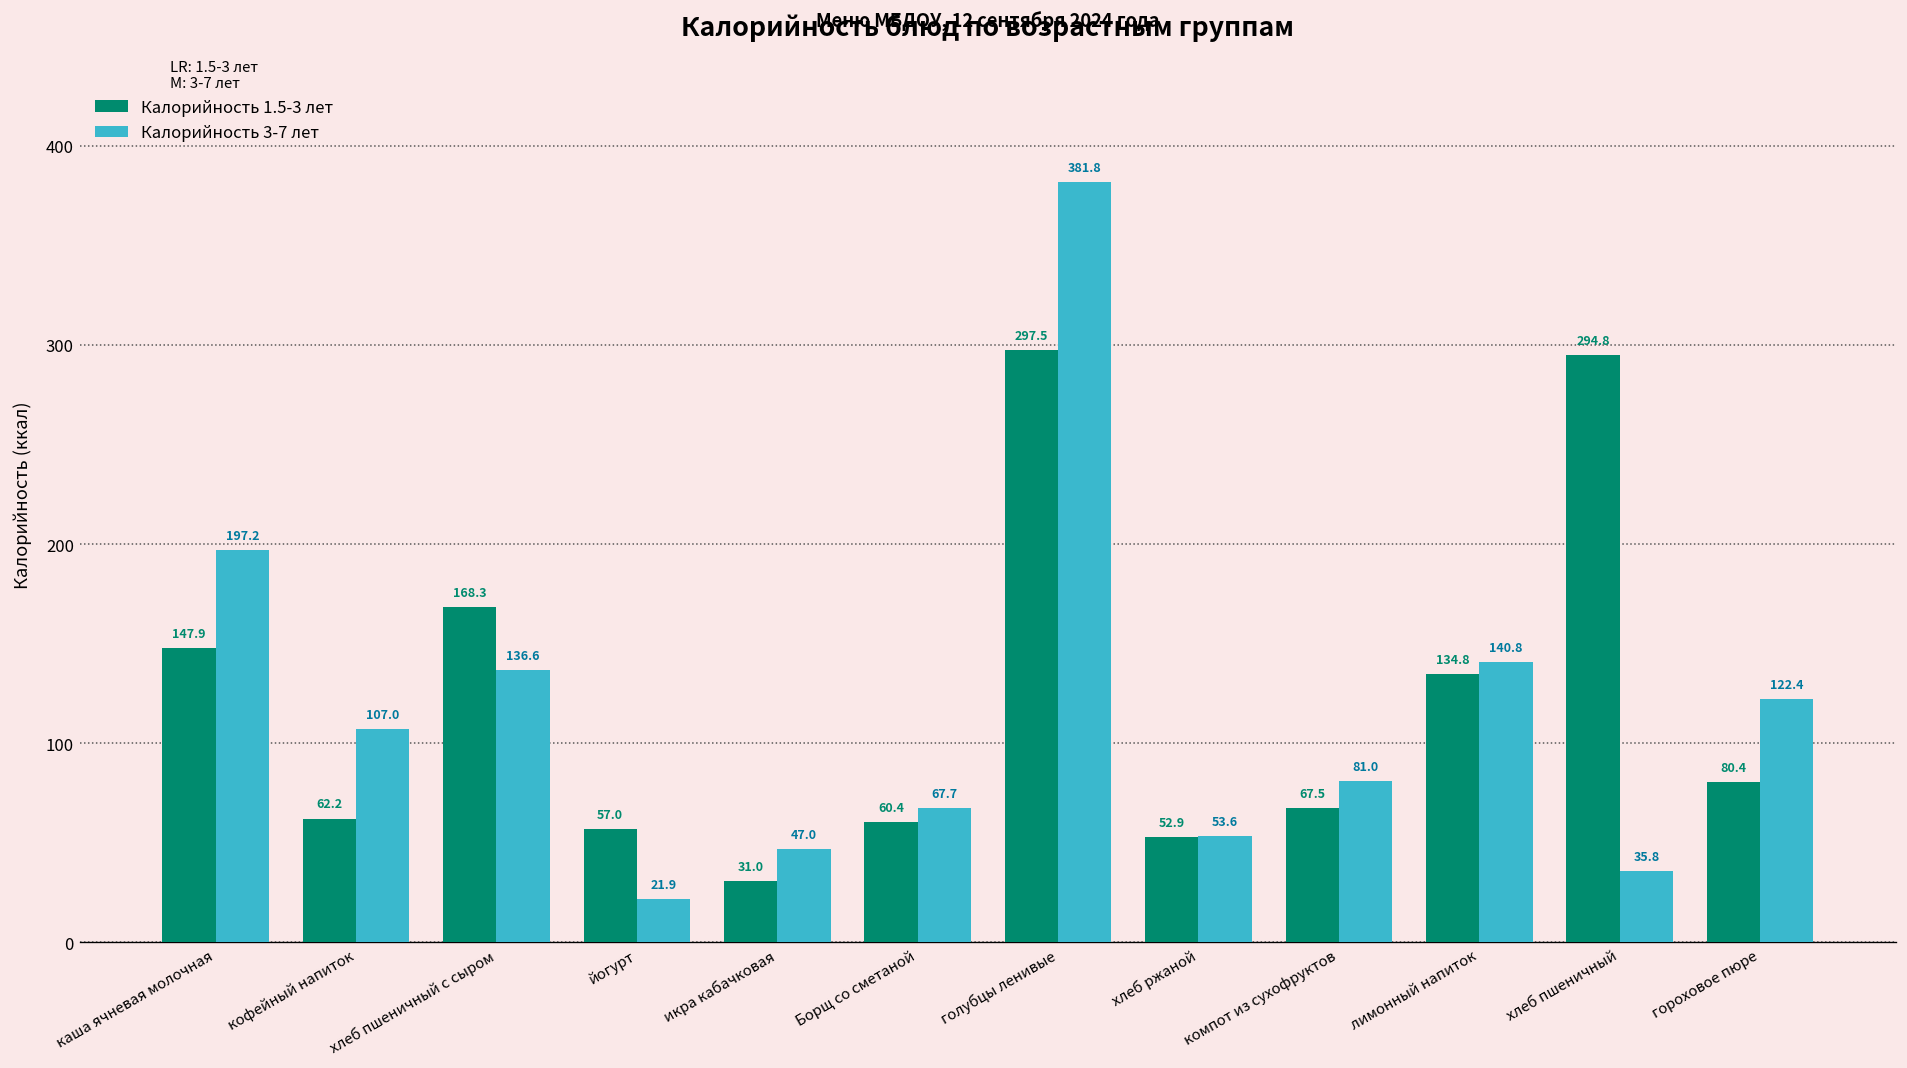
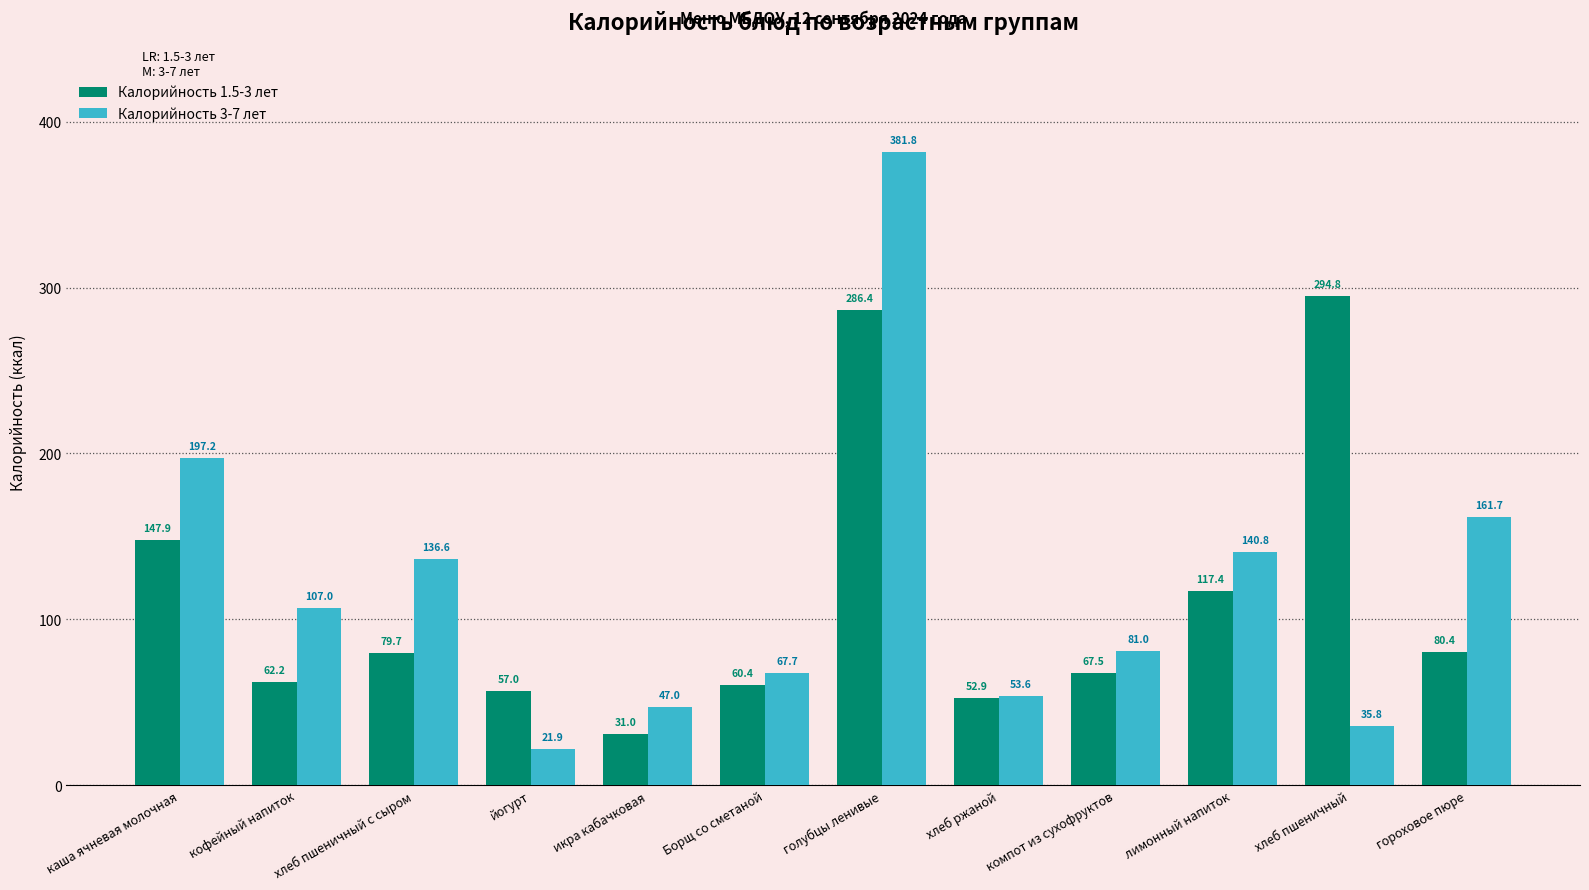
Калорийность 1.5-3 лет, хлеб пшеничный с сыром: 168.3 -> 79.7
Калорийность 1.5-3 лет, голубцы ленивые: 297.5 -> 286.4
Калорийность 1.5-3 лет, лимонный напиток: 134.8 -> 117.4
Калорийность 3-7 лет, гороховое пюре: 122.4 -> 161.7
